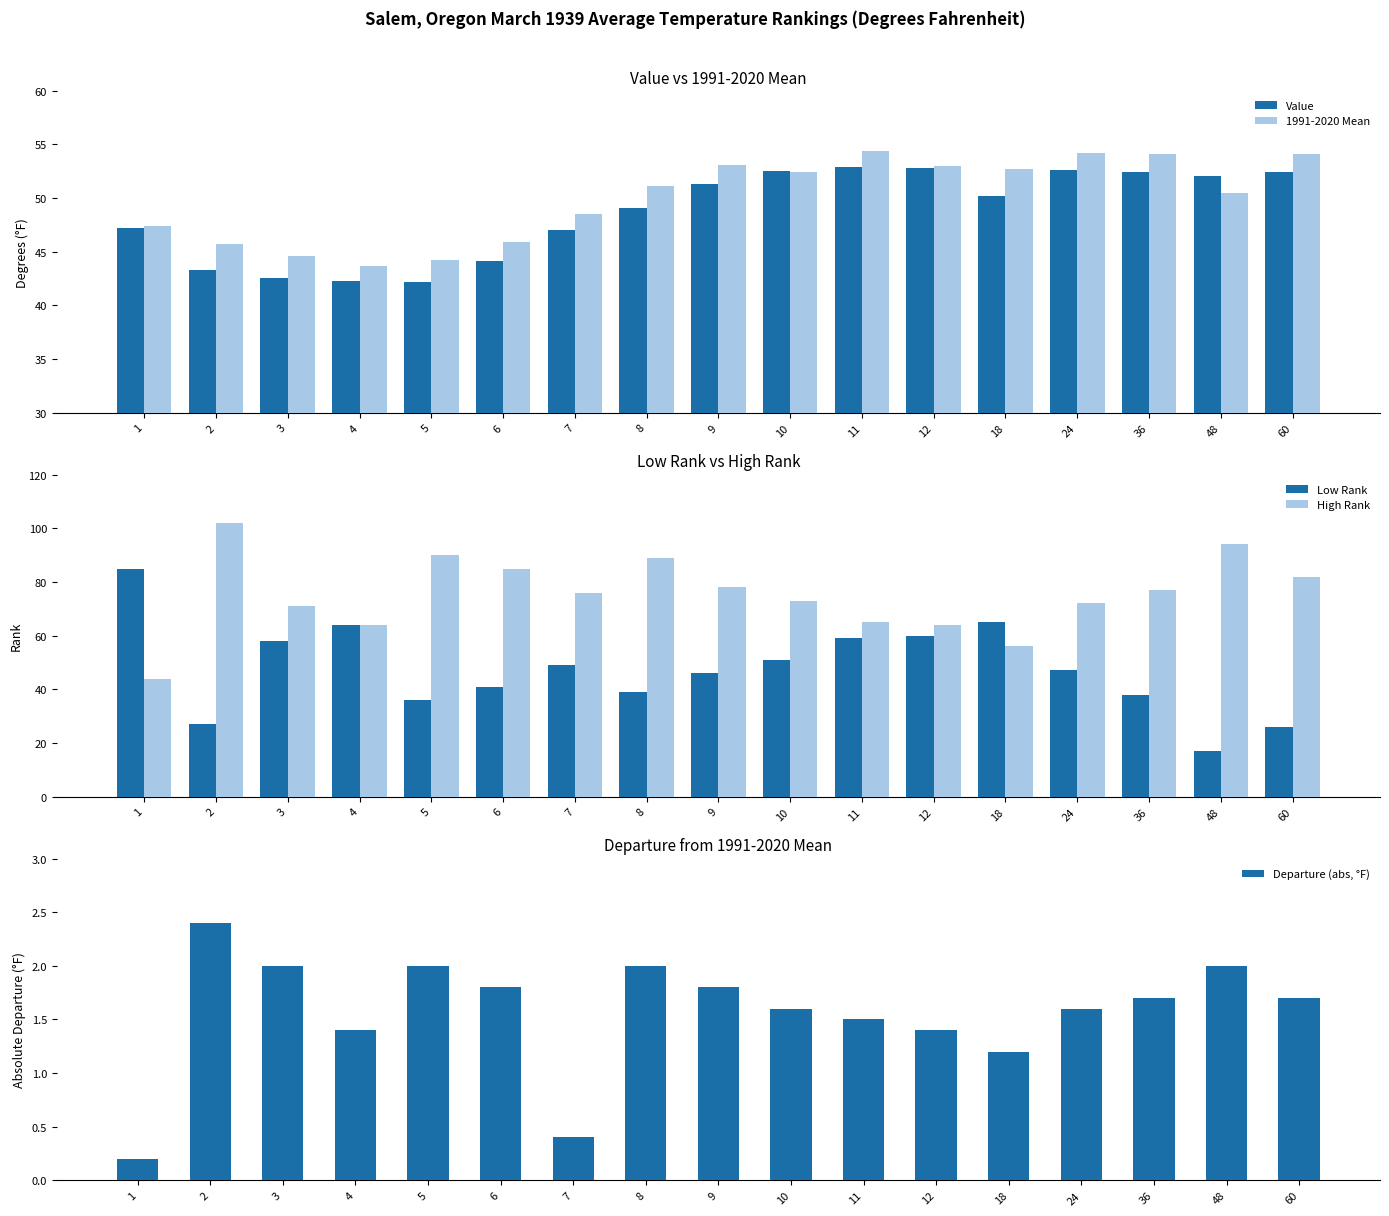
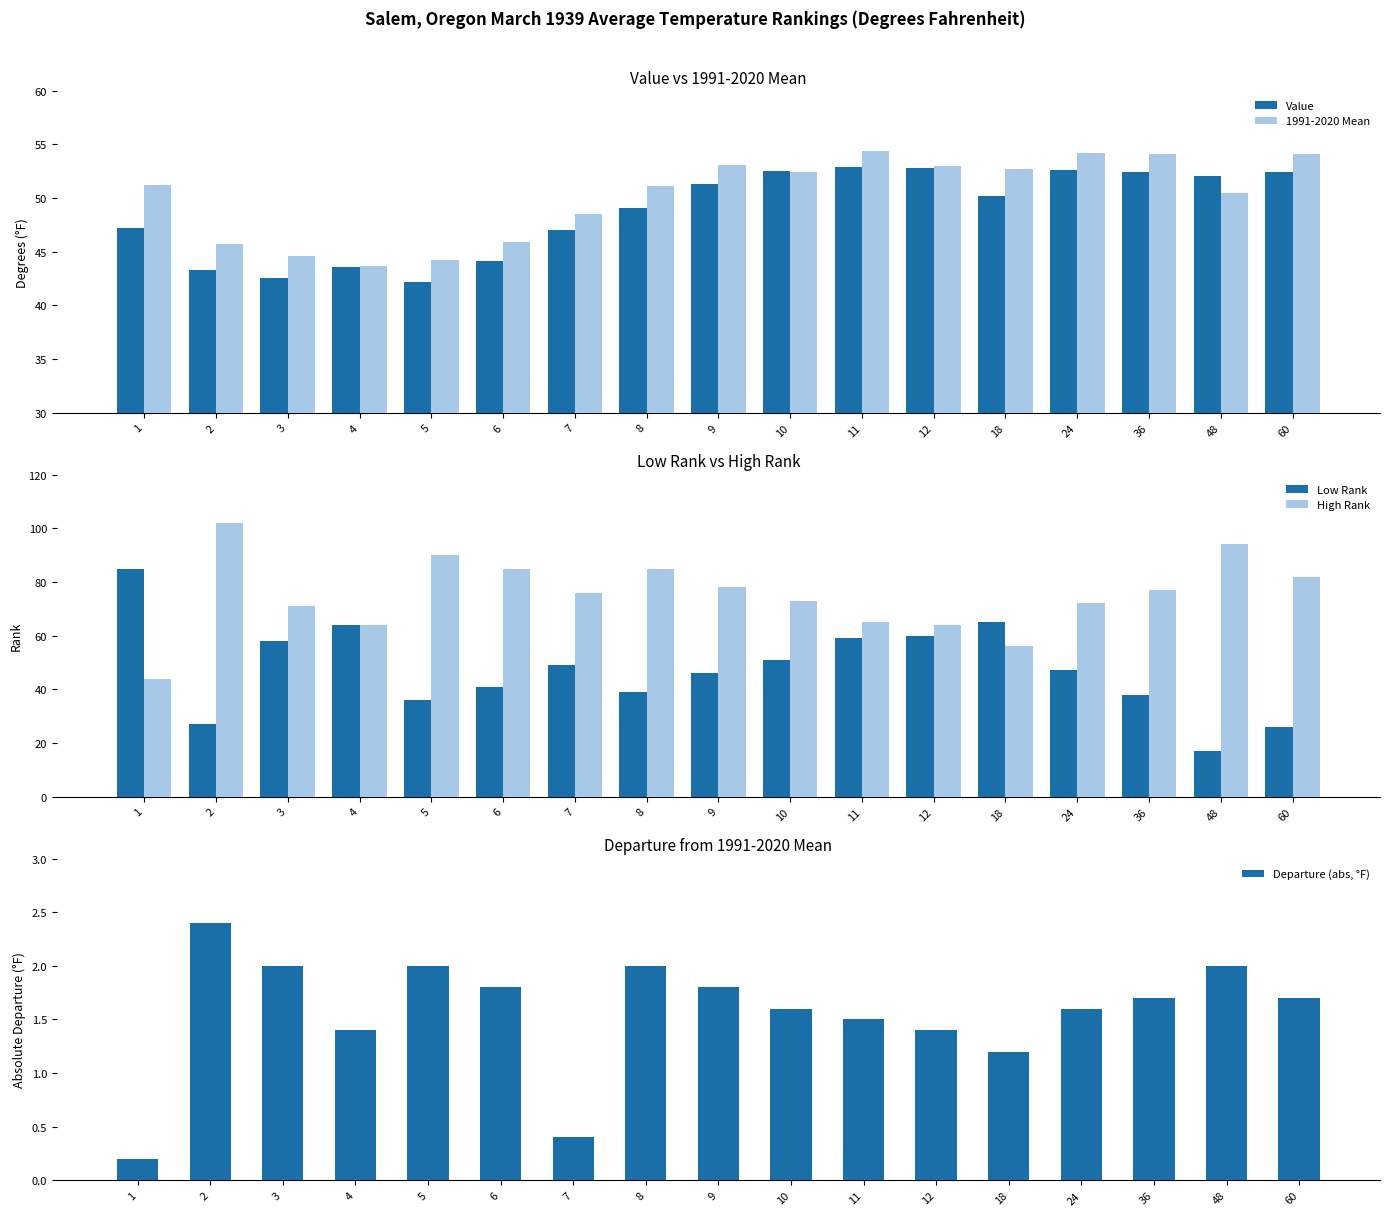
Value vs 1991-2020 Mean, 1991-2020 Mean, 1: 47.4 -> 51.2
Value vs 1991-2020 Mean, Value, 4: 42.3 -> 43.6
Low Rank vs High Rank, High Rank, 8: 89 -> 85
